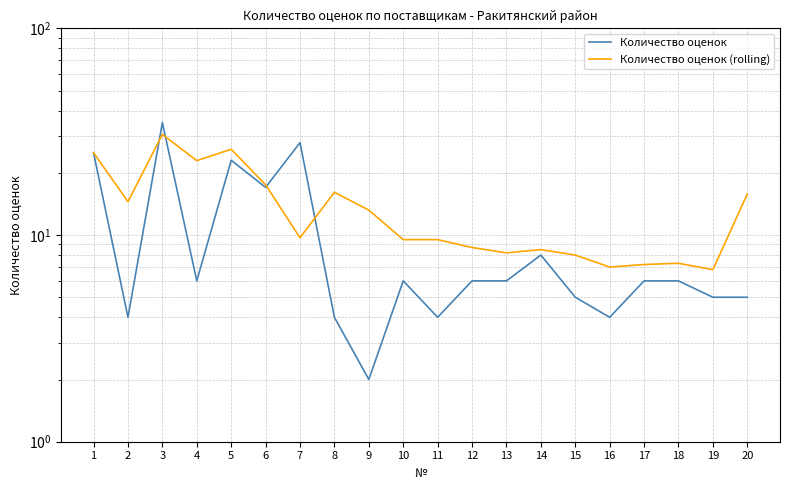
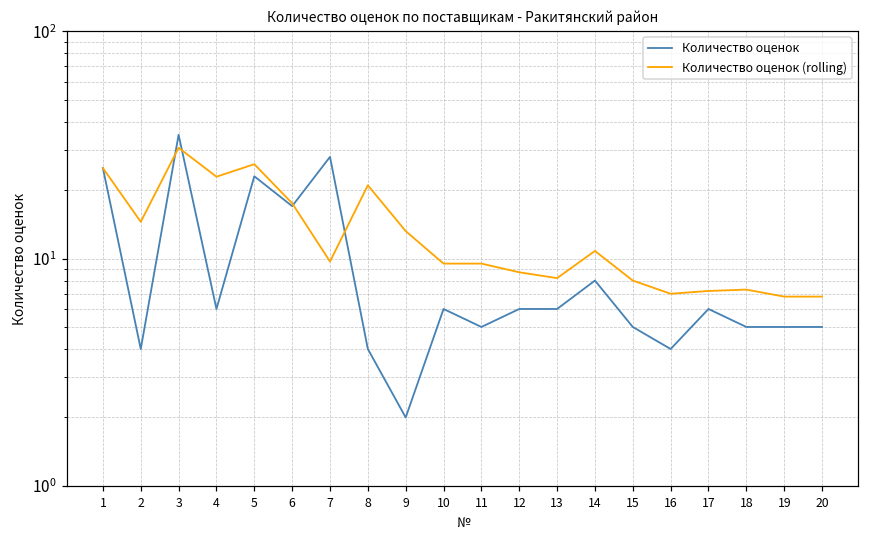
Количество оценок (rolling), 8: 16 -> 21
Количество оценок, 11: 4 -> 5
Количество оценок (rolling), 14: 8.5 -> 11
Количество оценок, 18: 6 -> 5
Количество оценок (rolling), 20: 16 -> 6.8
